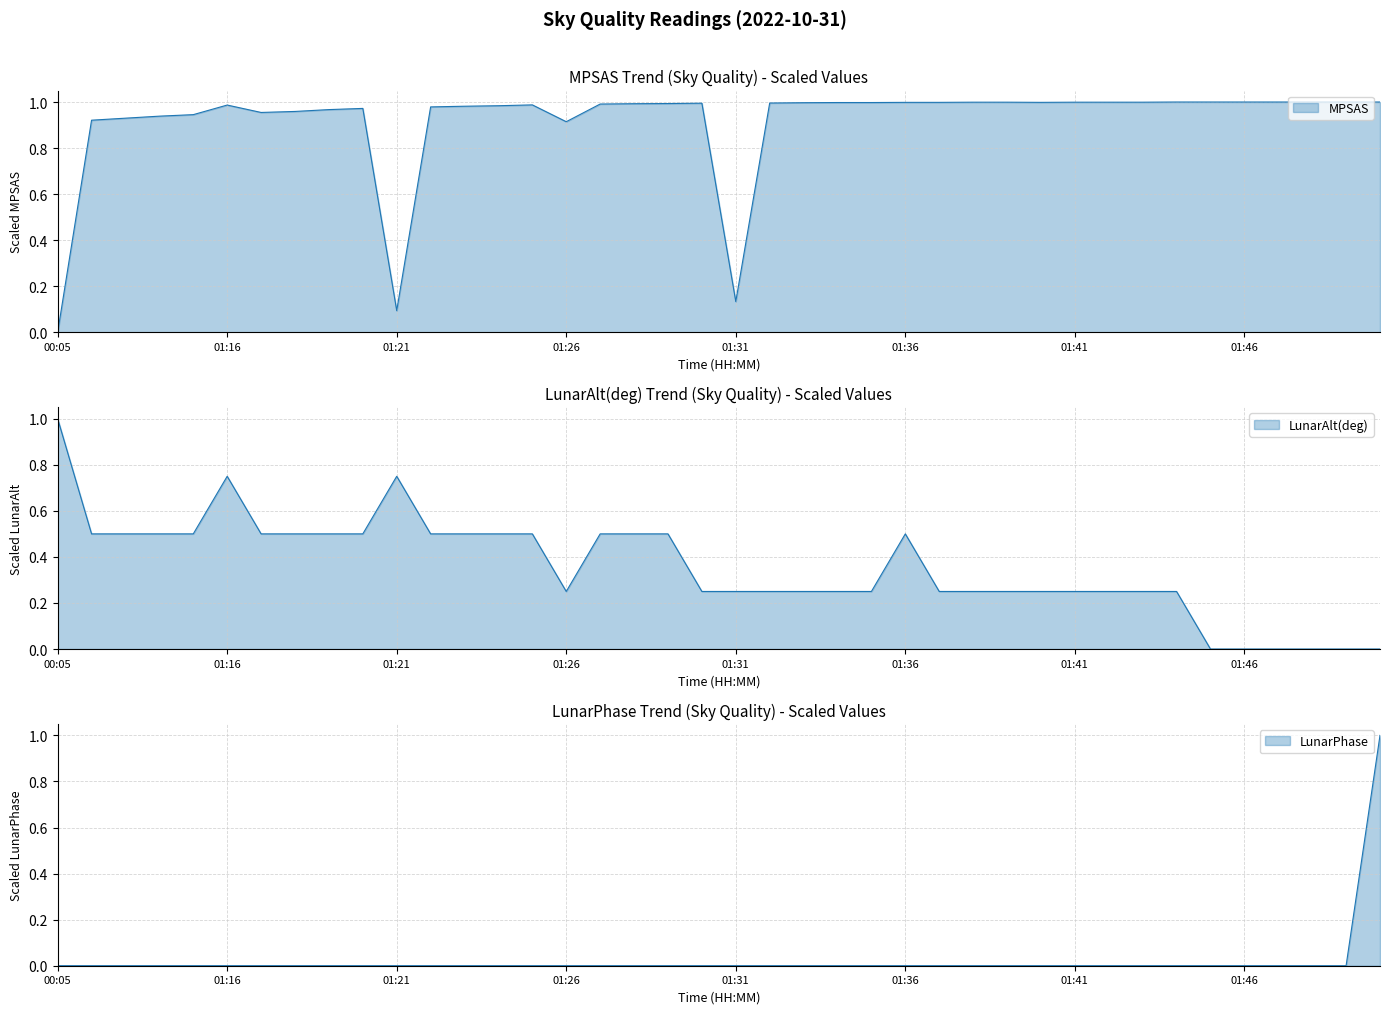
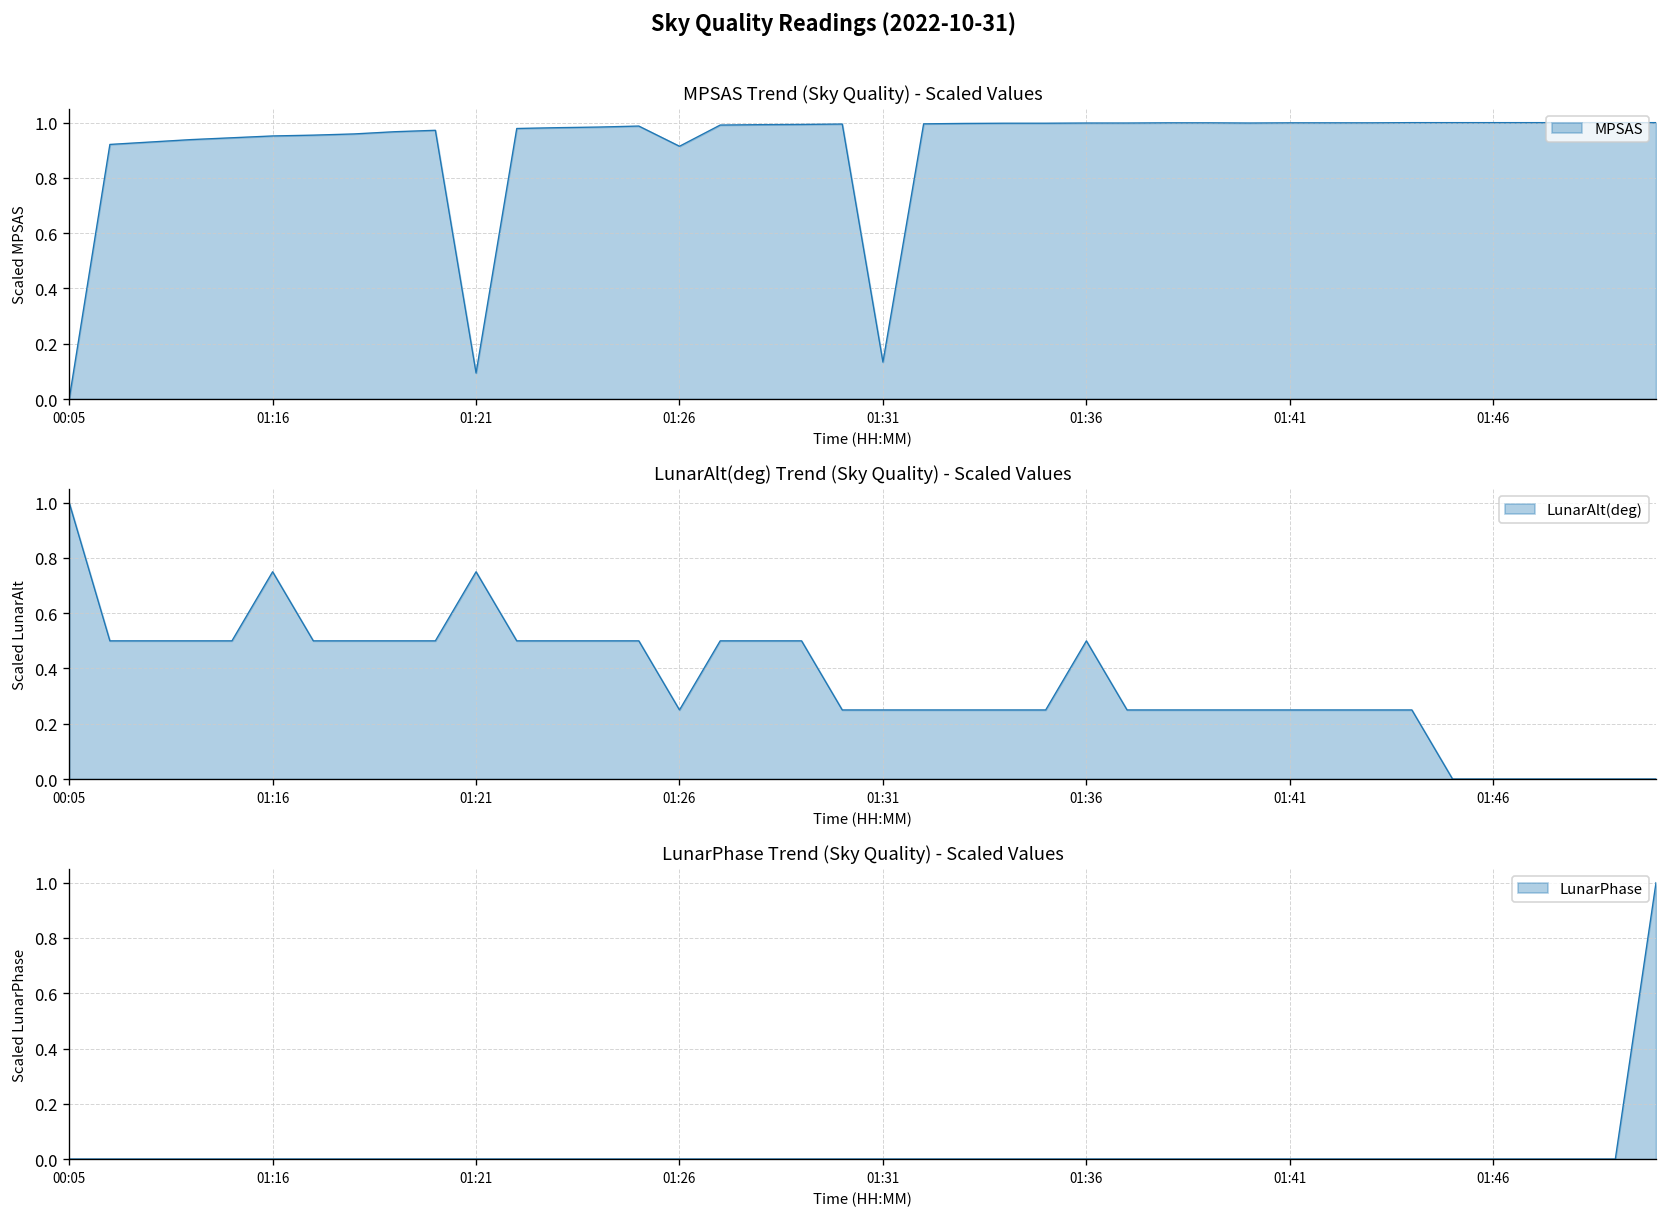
MPSAS Trend (Sky Quality) - Scaled Values, 01:16: 0.99 -> 0.95
